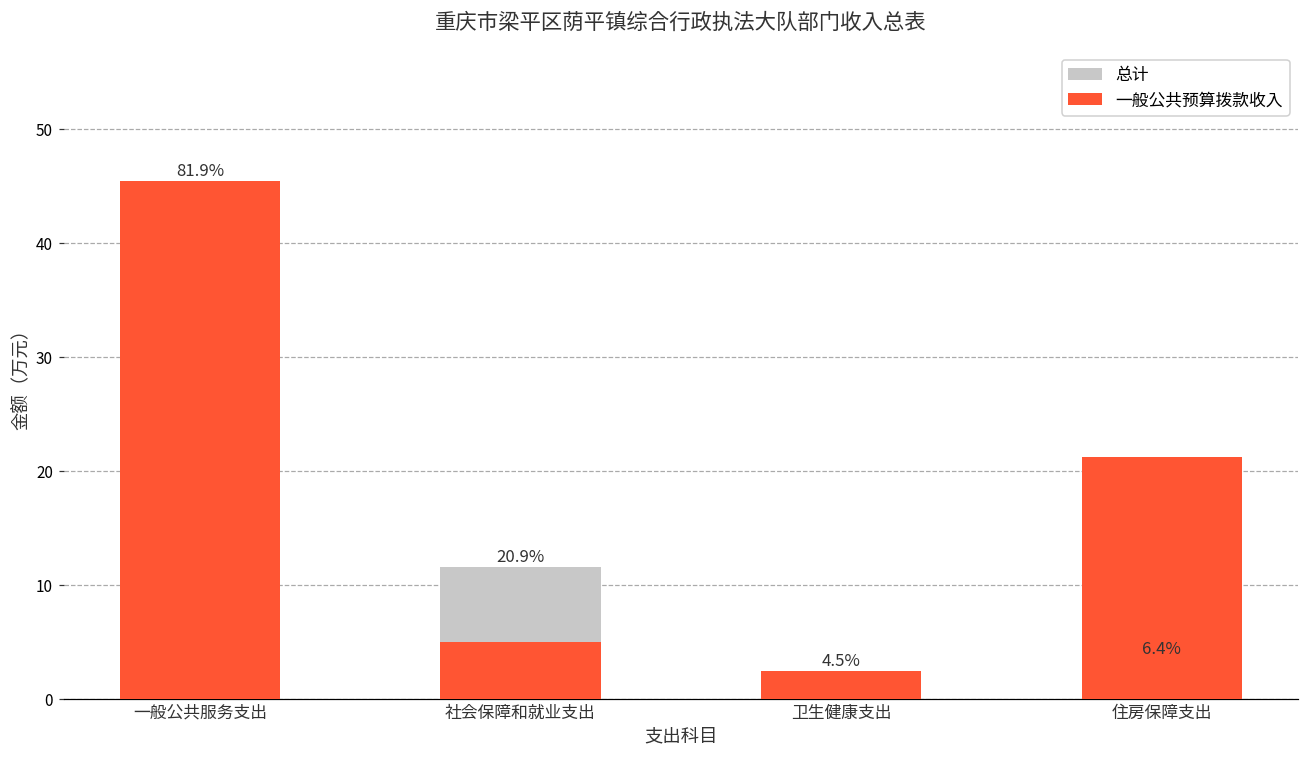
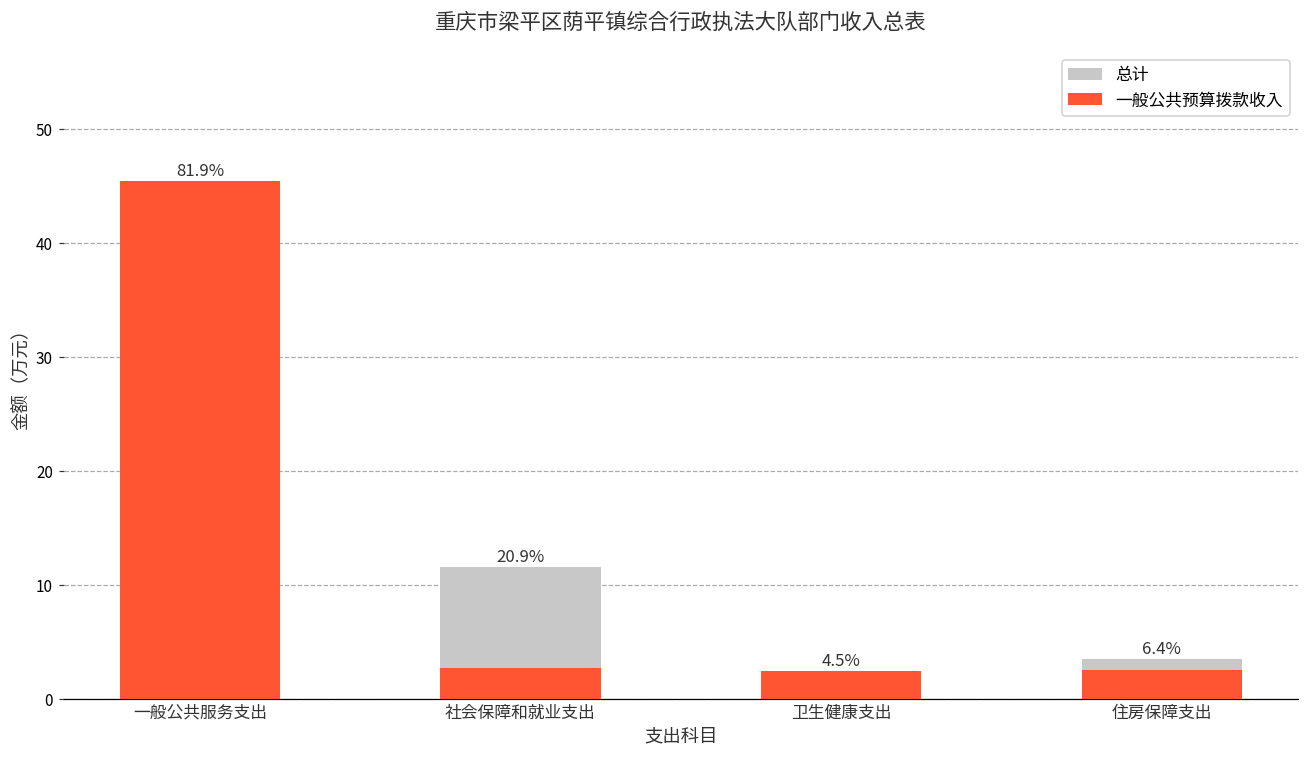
一般公共预算拨款收入, 社会保障和就业支出: 5.1 -> 2.7
一般公共预算拨款收入, 住房保障支出: 21.3 -> 2.5
